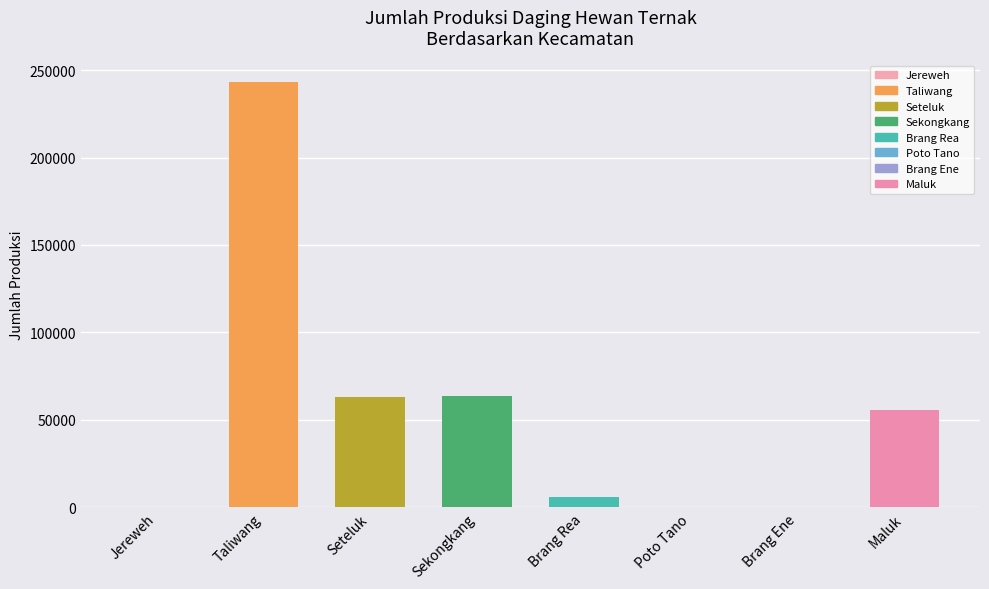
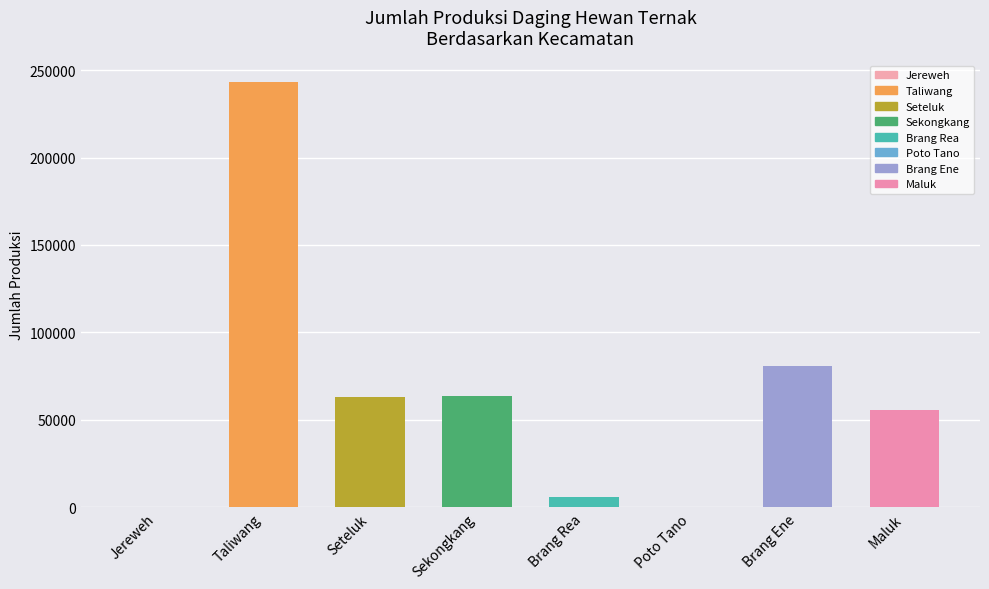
Brang Ene: 0 -> 81000
